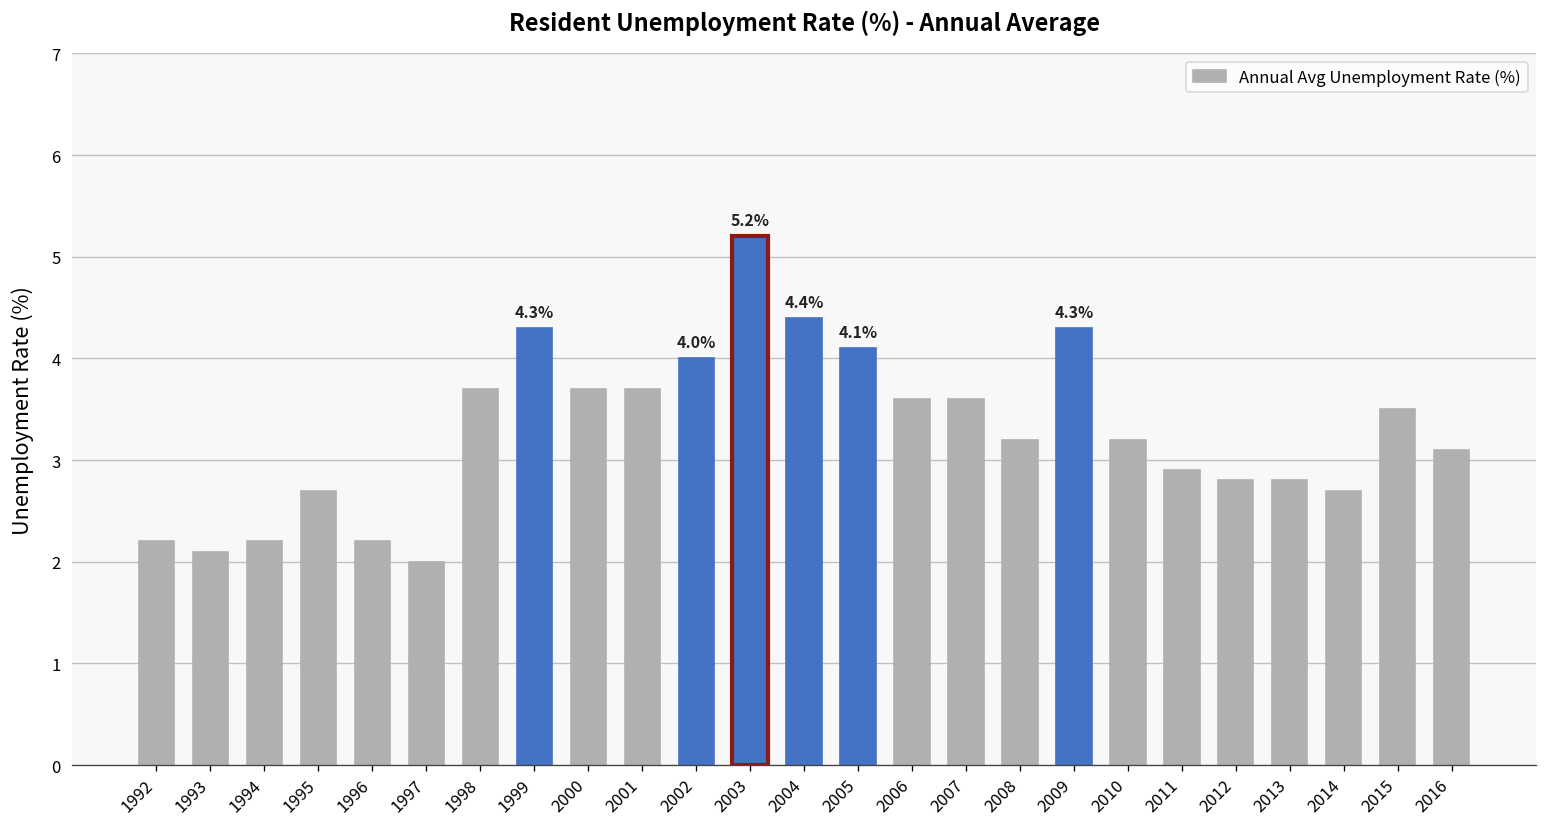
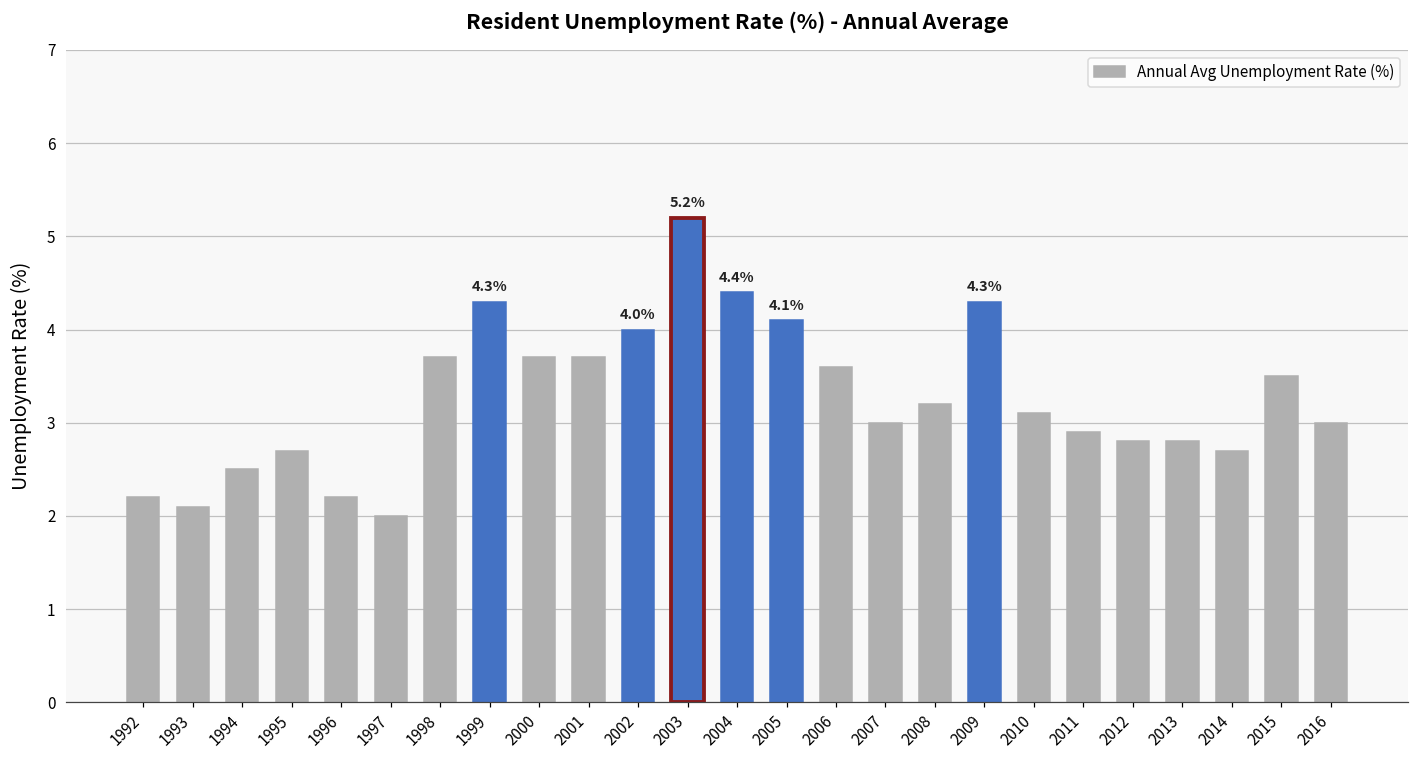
1994: 2.2 -> 2.5
2007: 3.6 -> 3.0
2010: 3.2 -> 3.1
2016: 3.1 -> 3.0
